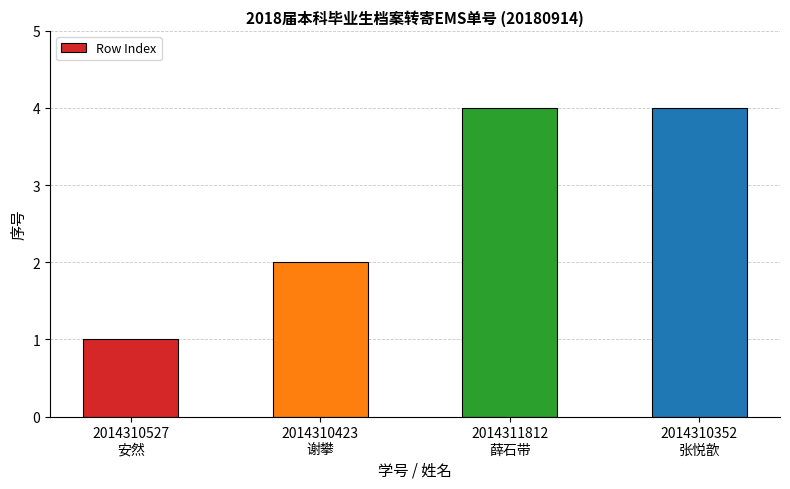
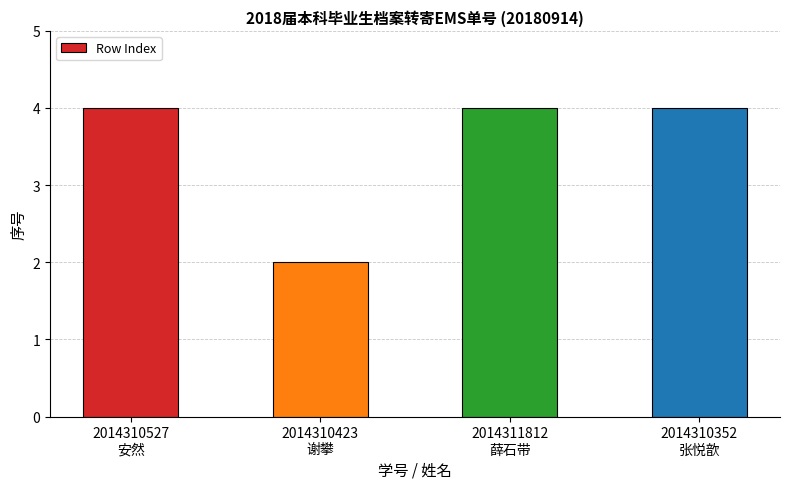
2014310527 安然: 1 -> 4
